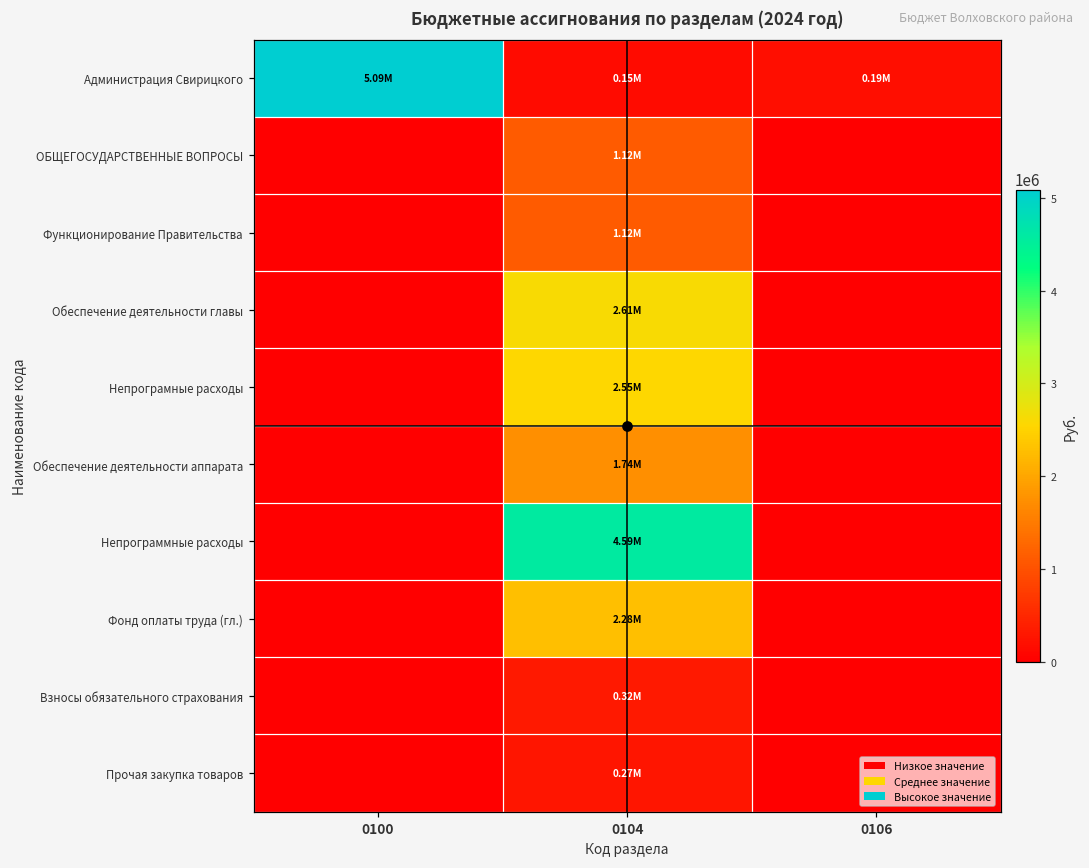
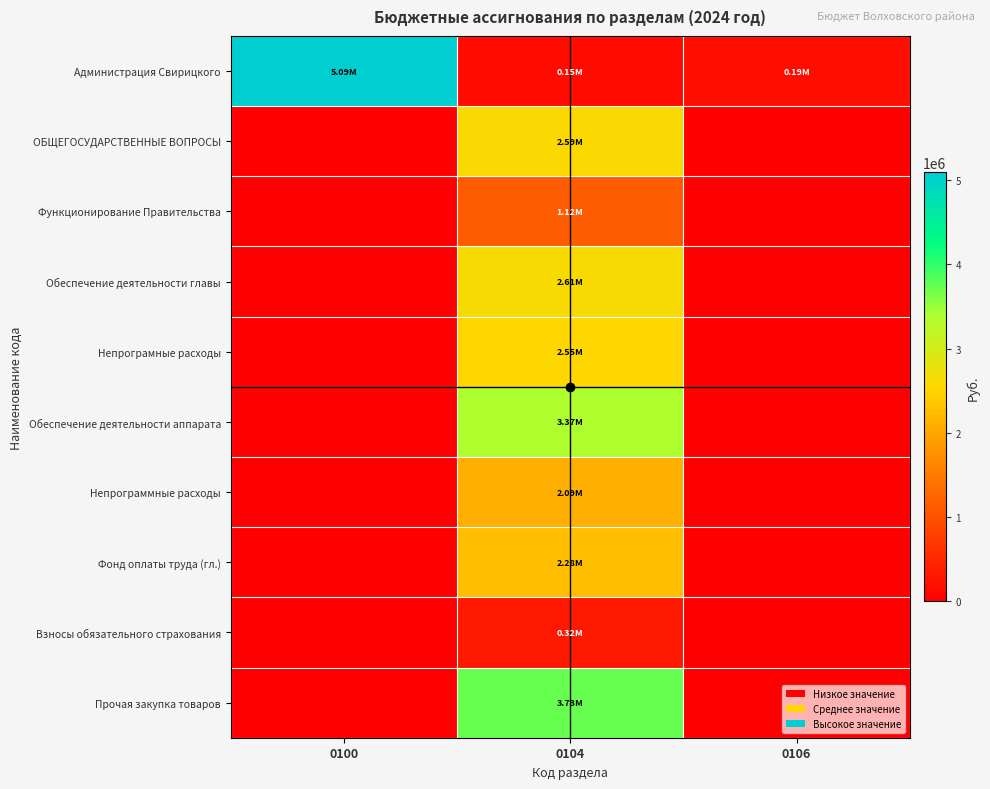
ОБЩЕГОСУДАРСТВЕННЫЕ ВОПРОСЫ, 0104: 1.12M -> 2.59M
Обеспечение деятельности аппарата, 0104: 1.74M -> 3.37M
Непрограммные расходы, 0104: 4.59M -> 2.09M
Прочая закупка товаров, 0104: 0.27M -> 3.73M
